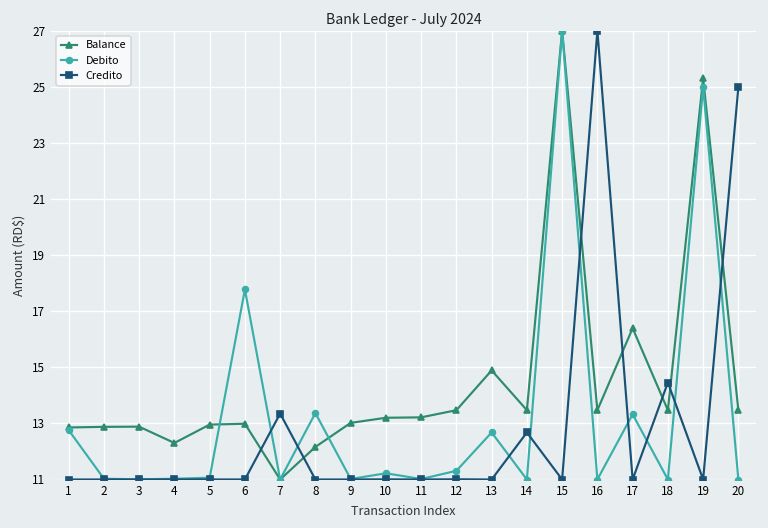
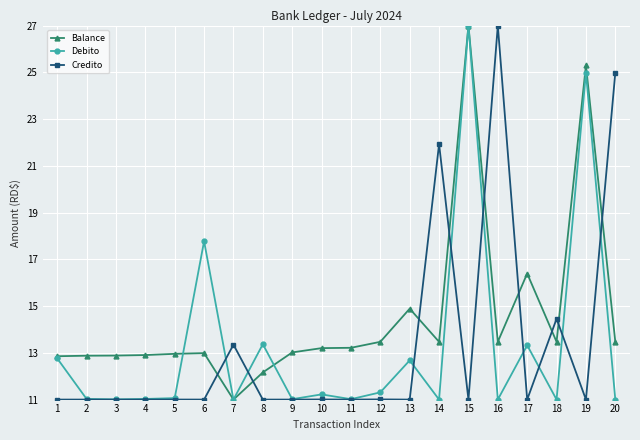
Balance, 4: 12.3 -> 12.9
Credito, 14: 12.7 -> 21.9
